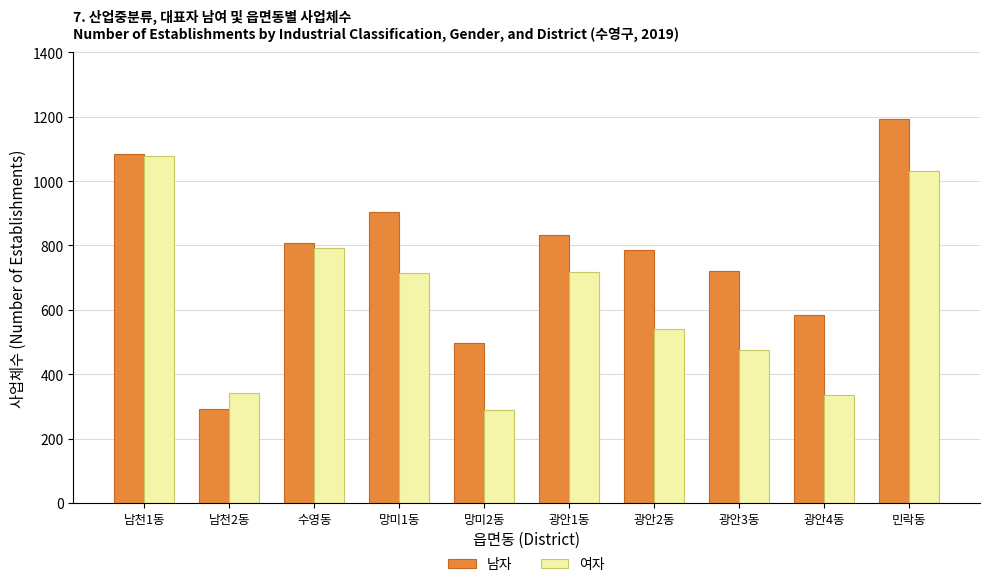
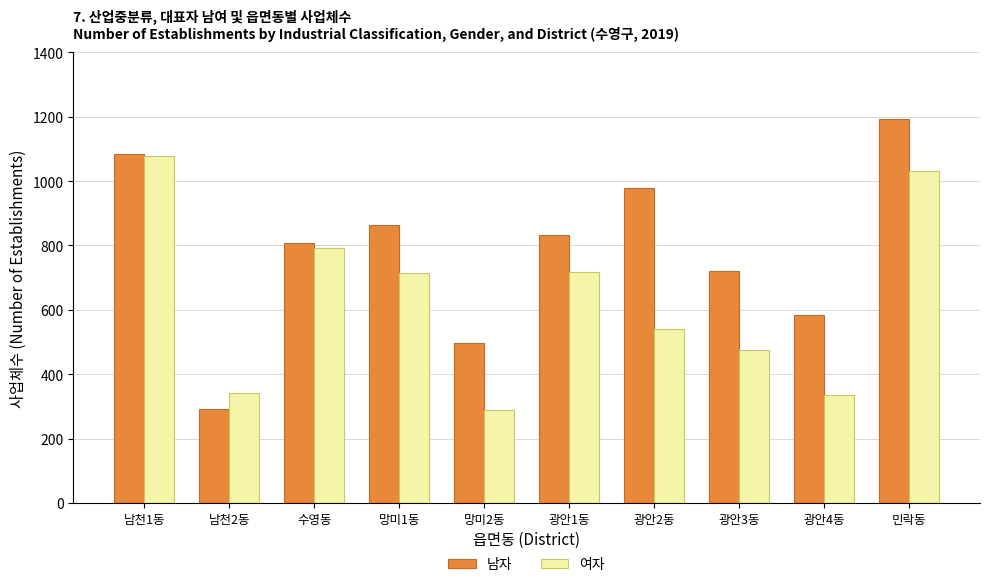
남자, 망미1동: 910 -> 860
남자, 광안2동: 790 -> 980
